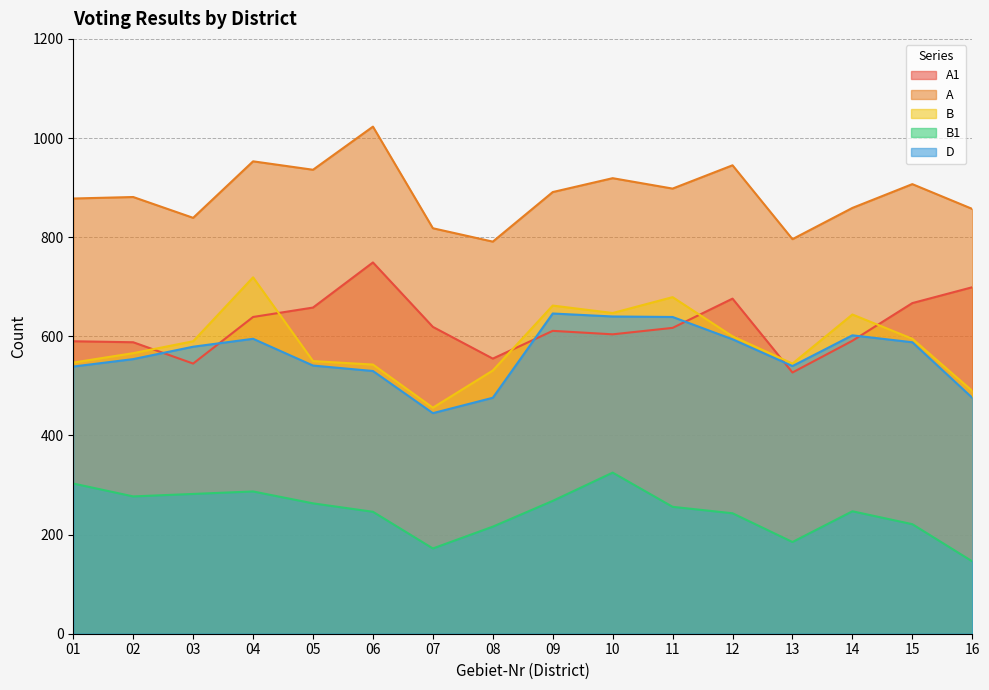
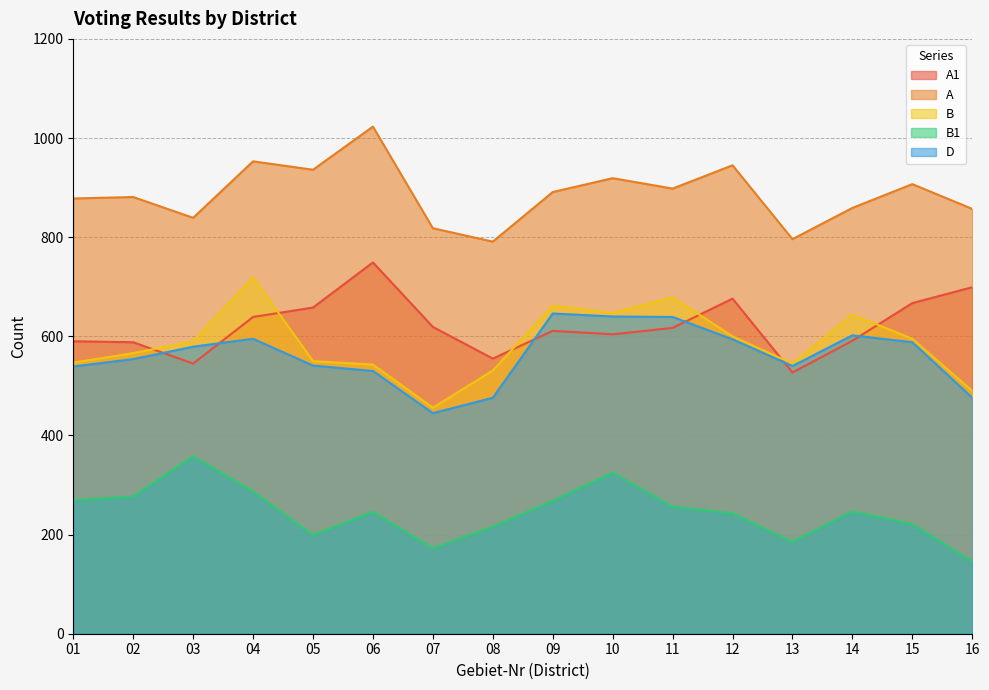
B1, 01: 300 -> 270
B1, 03: 280 -> 360
B1, 05: 260 -> 200
